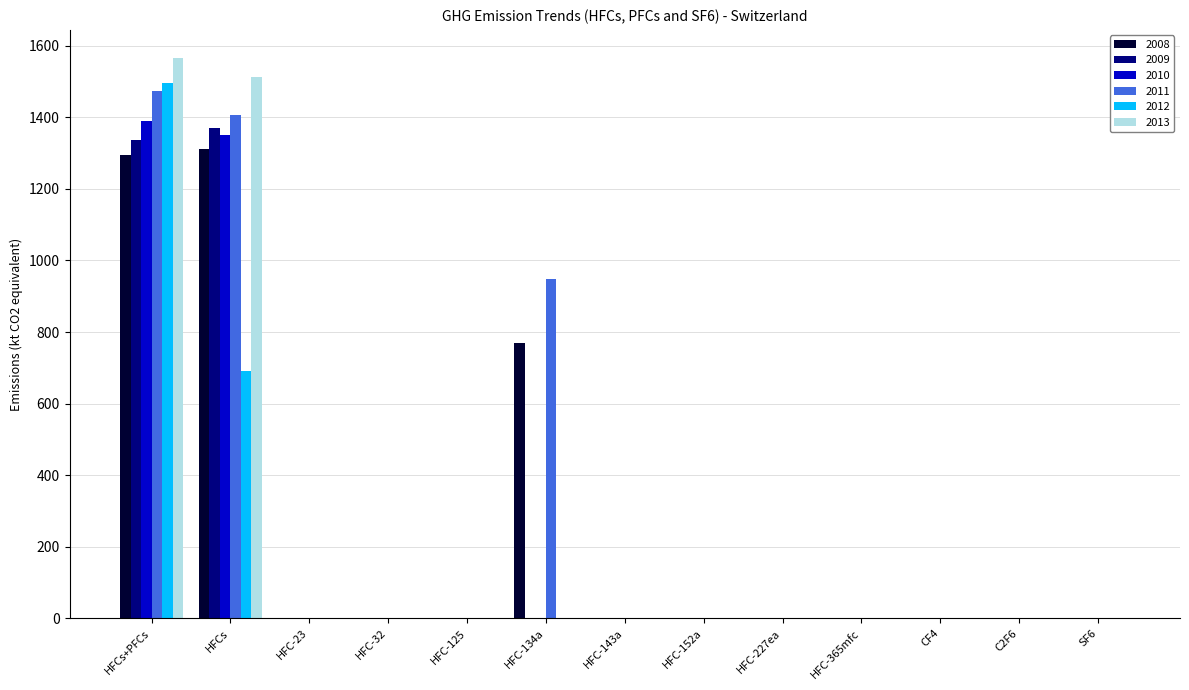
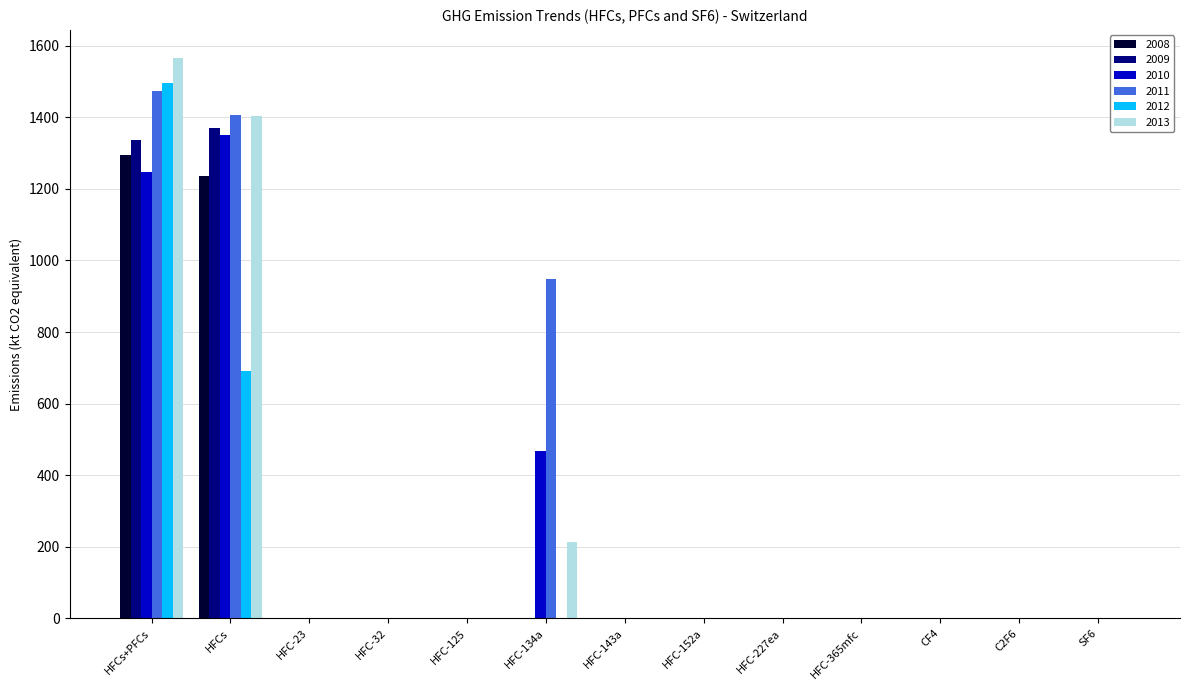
2010, HFCs+PFCs: 1390 -> 1250
2008, HFCs: 1310 -> 1240
2013, HFCs: 1510 -> 1400
2008, HFC-134a: 770 -> 0
2010, HFC-134a: 0 -> 470
2013, HFC-134a: 0 -> 210
